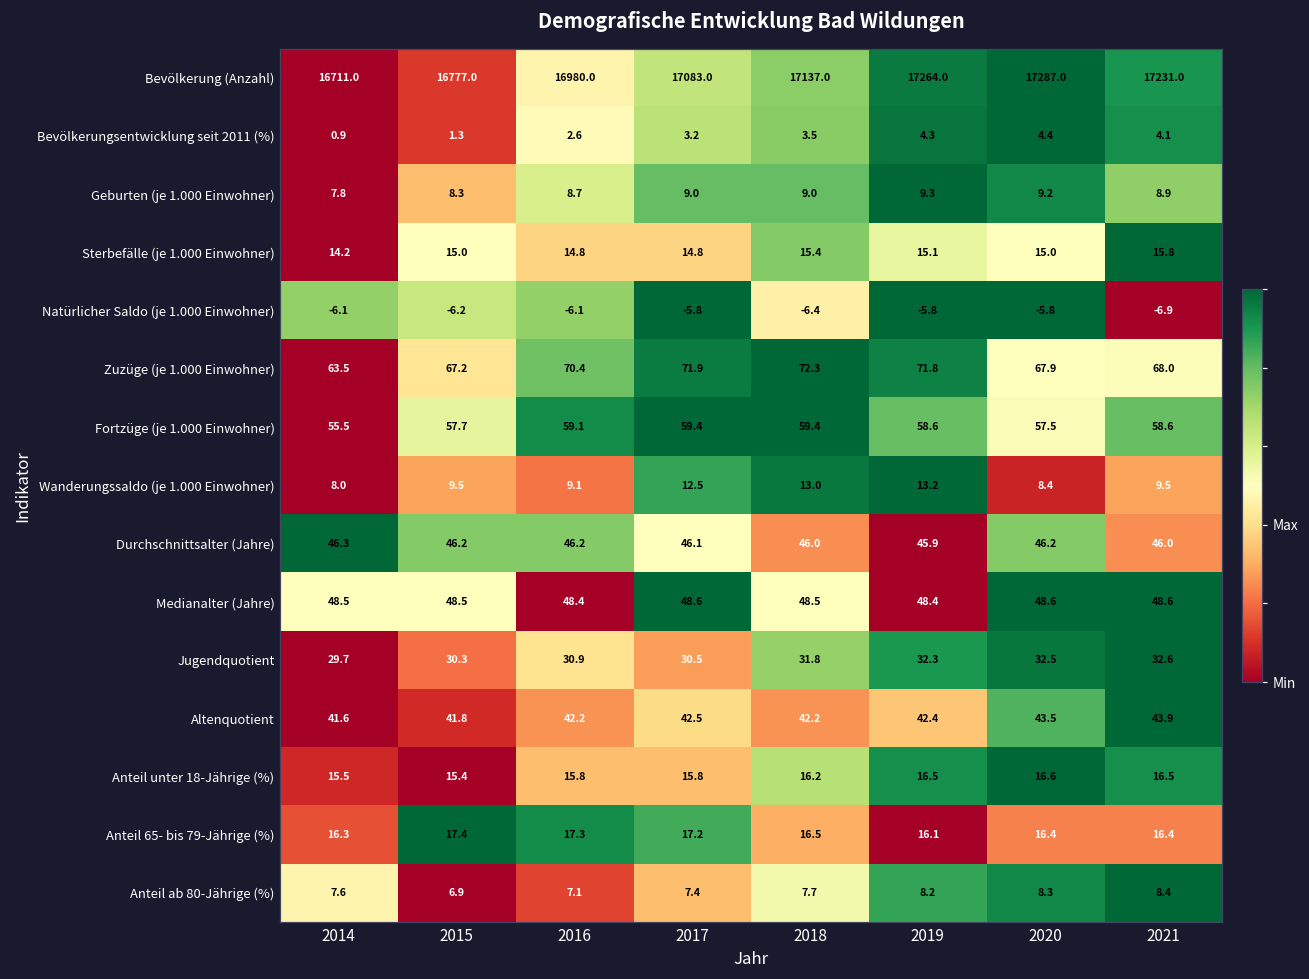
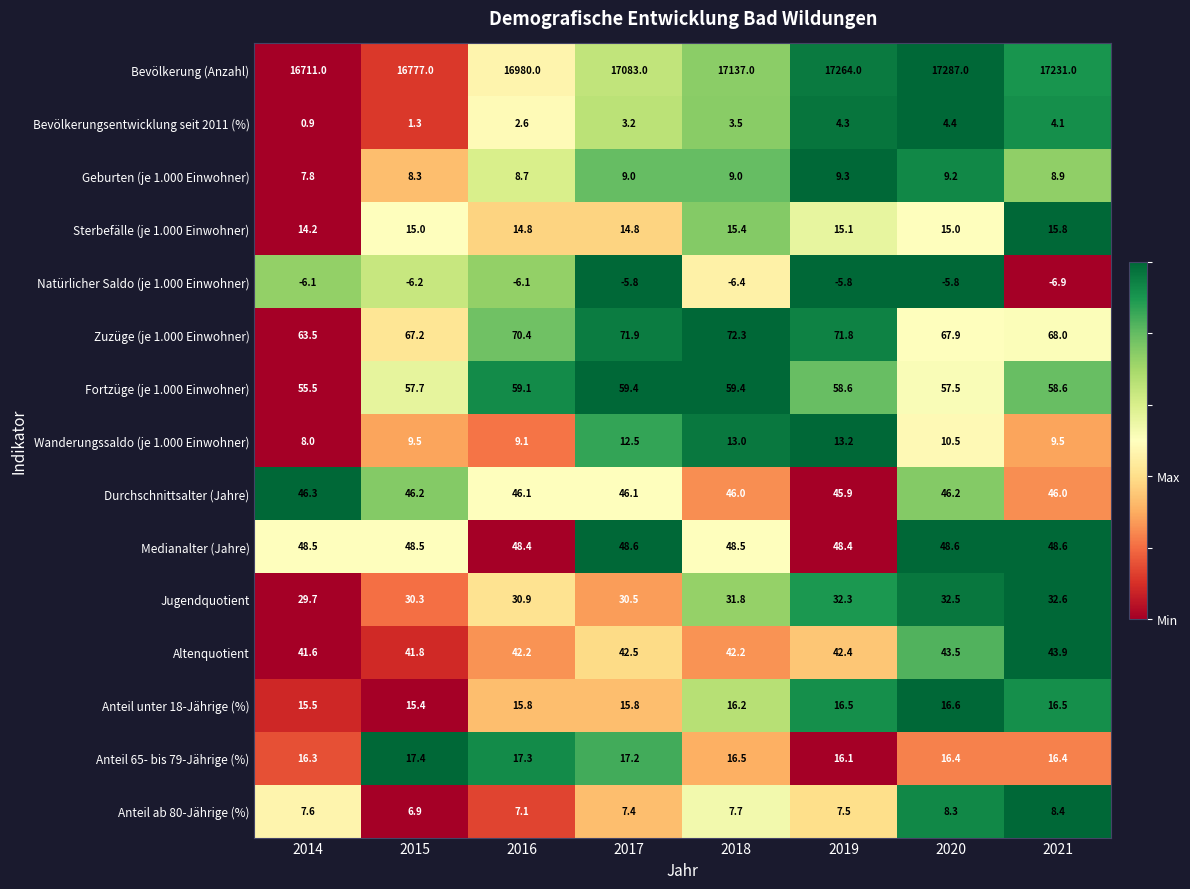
Wanderungssaldo (je 1.000 Einwohner), 2020: 8.4 -> 10.5
Durchschnittsalter (Jahre), 2016: 46.2 -> 46.1
Anteil ab 80-Jährige (%), 2019: 8.2 -> 7.5
